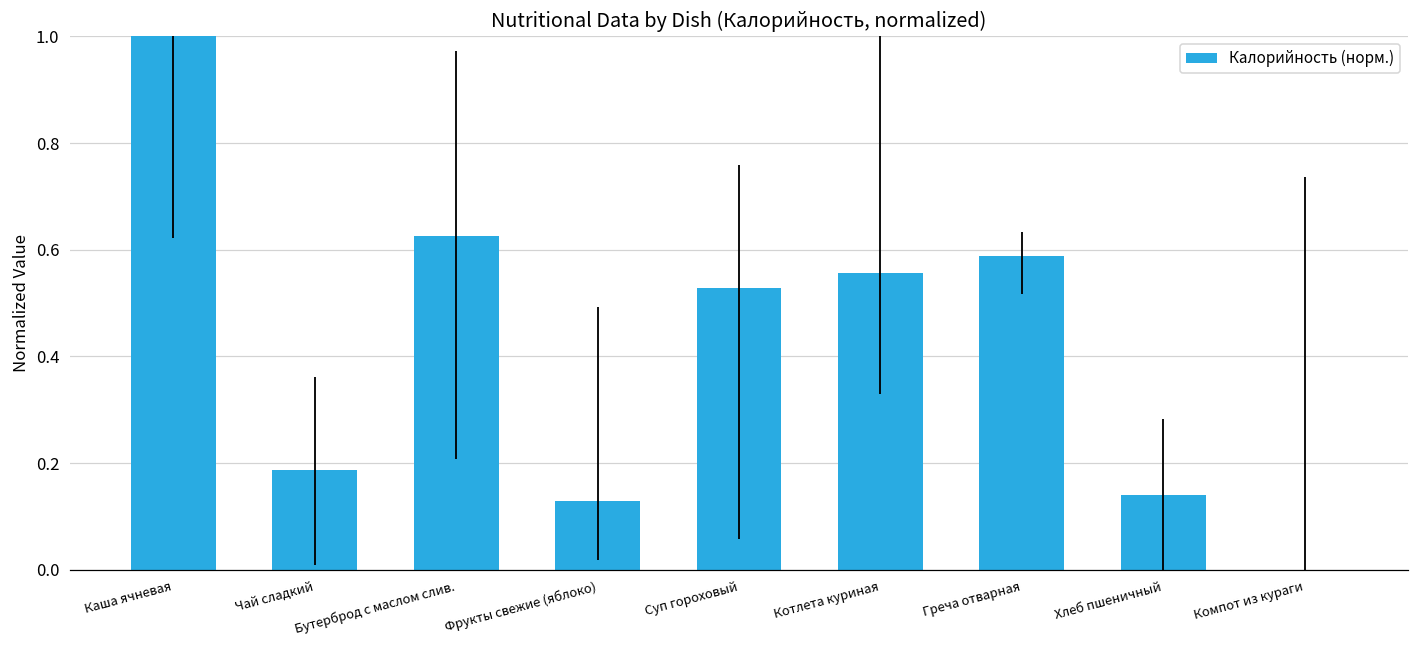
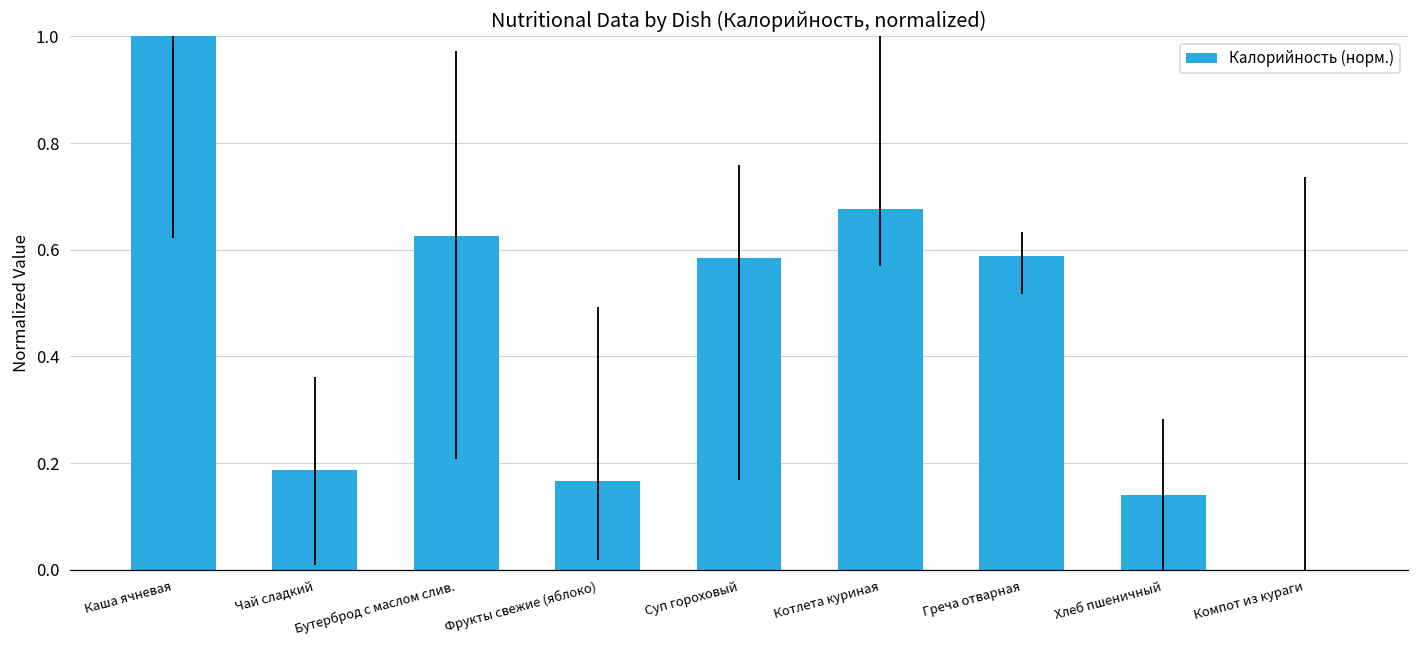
Фрукты свежие (яблоко): 0.13 -> 0.17
Суп гороховый: 0.53 -> 0.58
Котлета куриная: 0.56 -> 0.68
